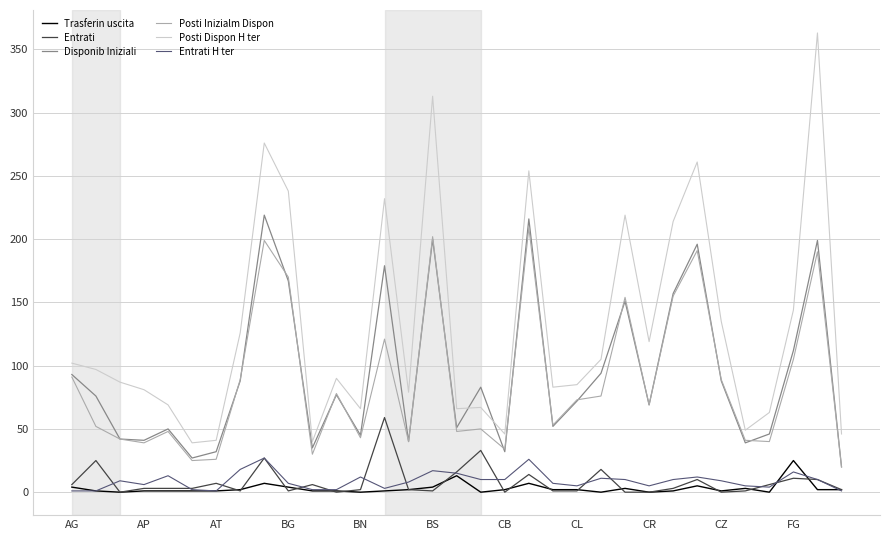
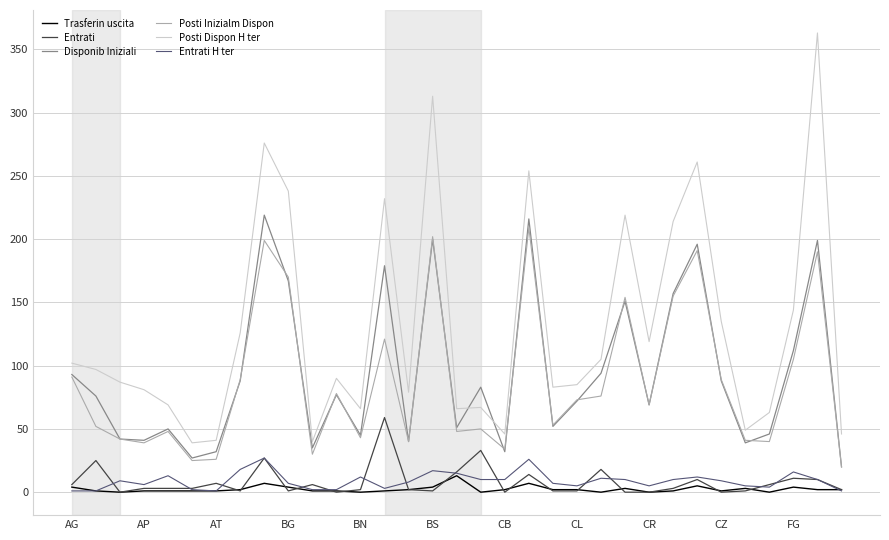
Trasferin uscita, FG: 25 -> 4
